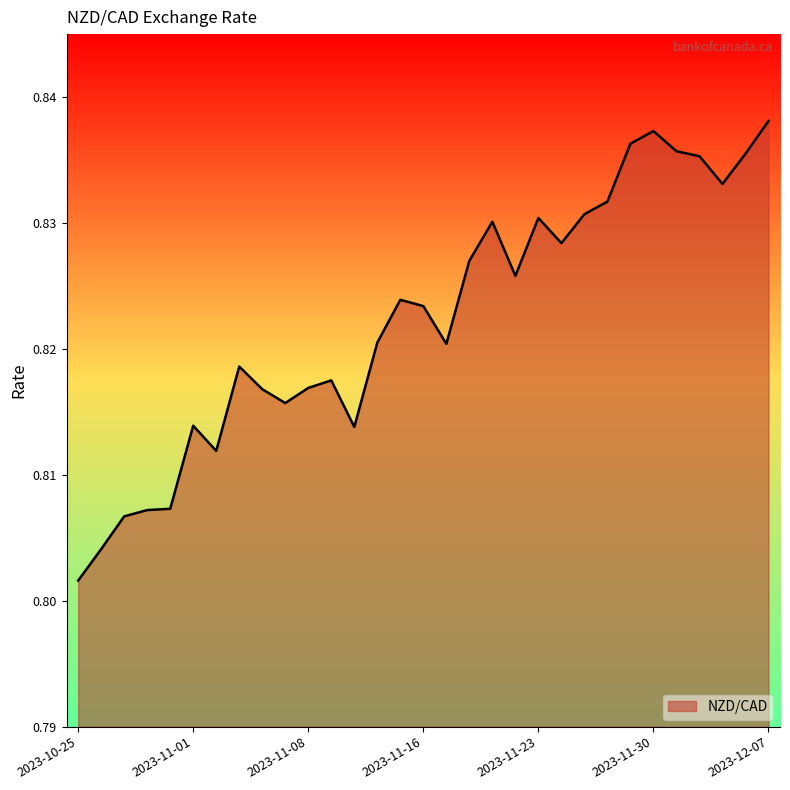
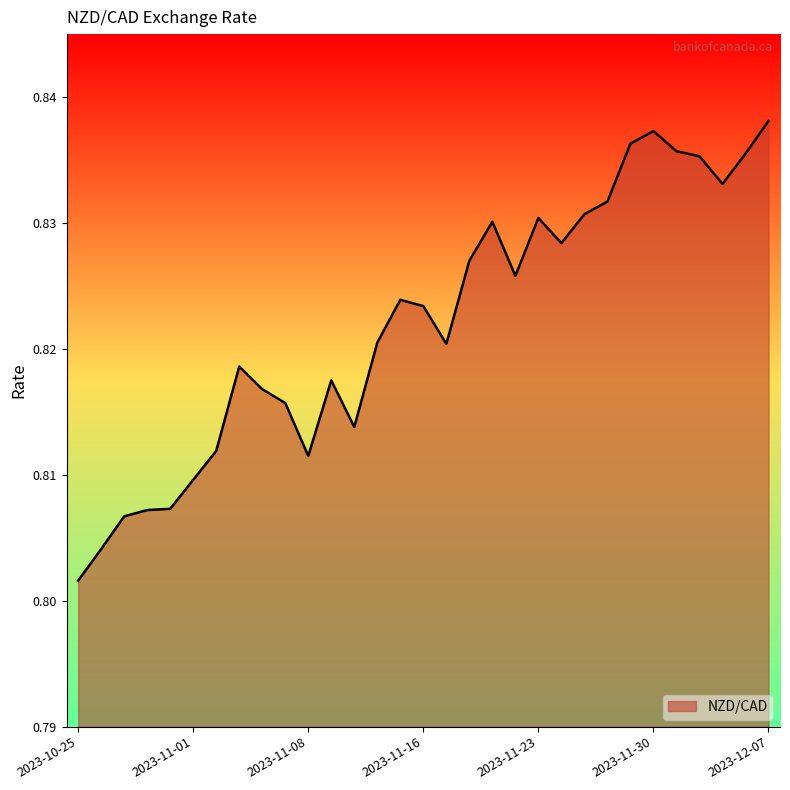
2023-11-01: 0.8139 -> 0.8096
2023-11-08: 0.8169 -> 0.8115
